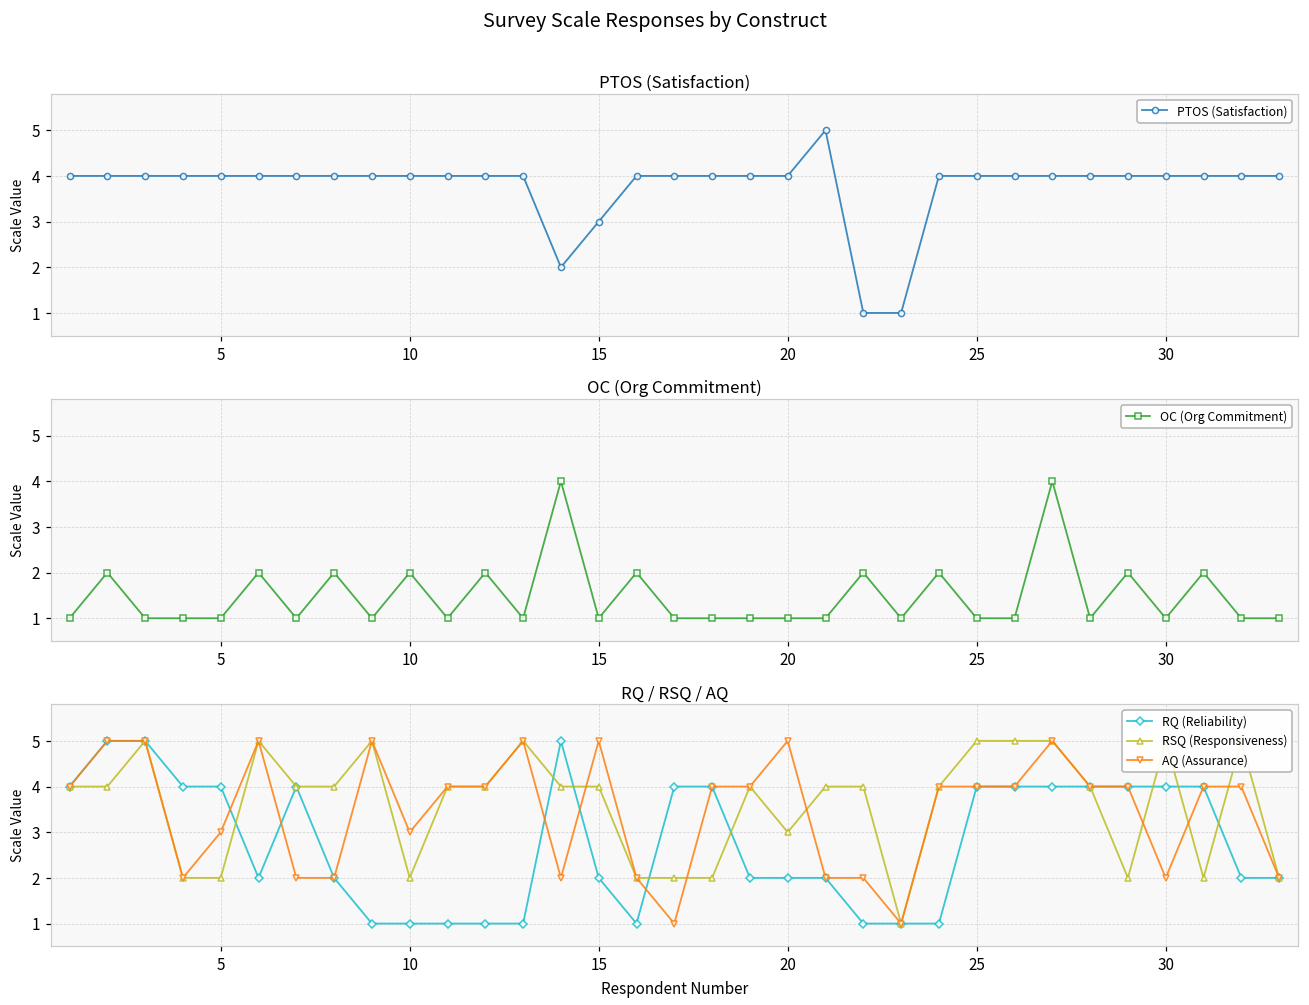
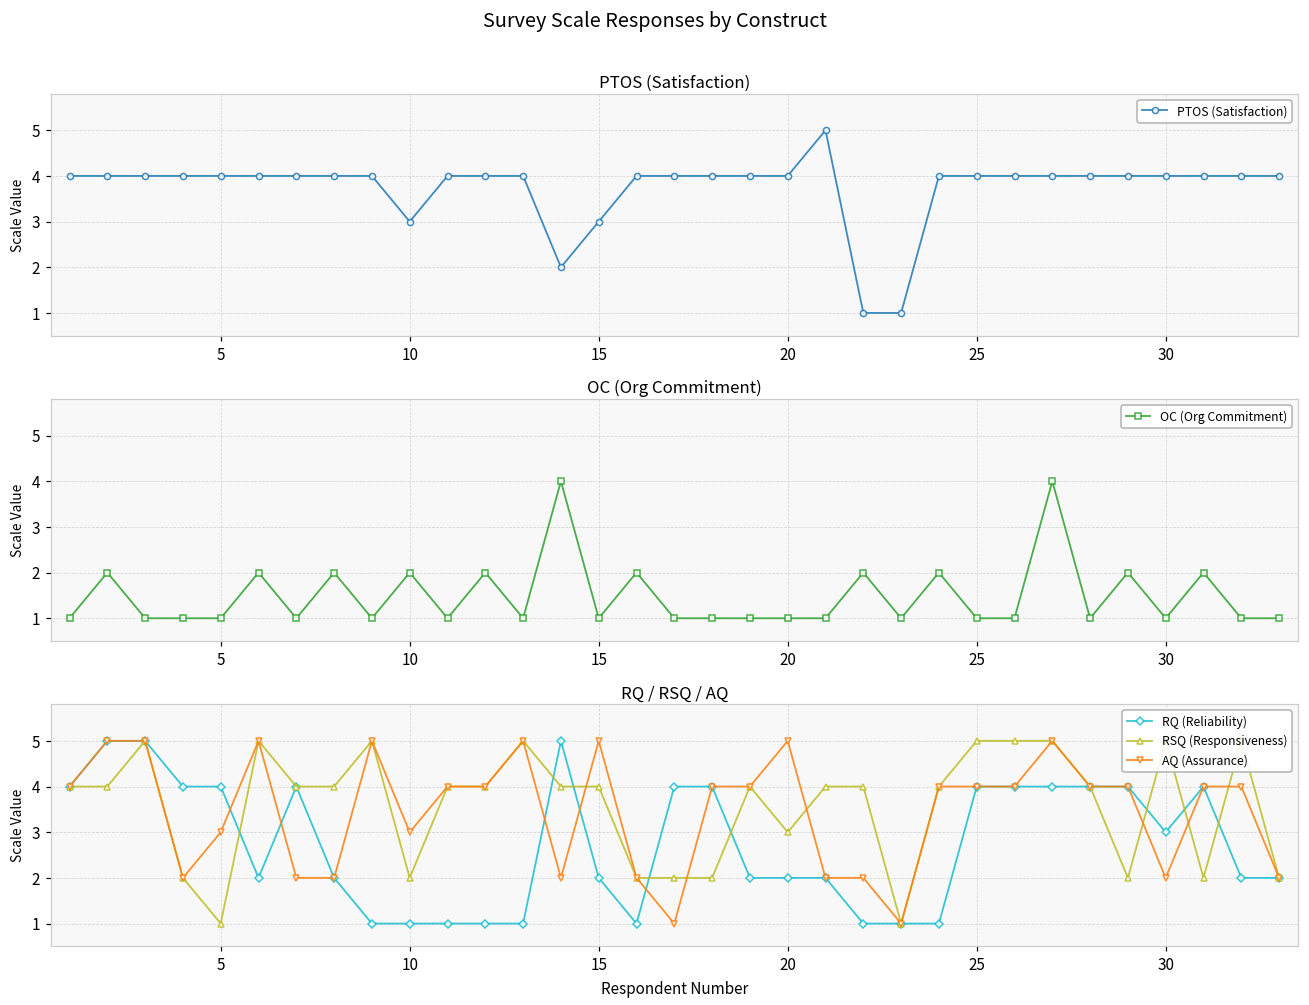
PTOS (Satisfaction), 10: 4 -> 3
RQ / RSQ / AQ, RSQ (Responsiveness), 5: 2 -> 1
RQ / RSQ / AQ, RQ (Reliability), 30: 4 -> 3
